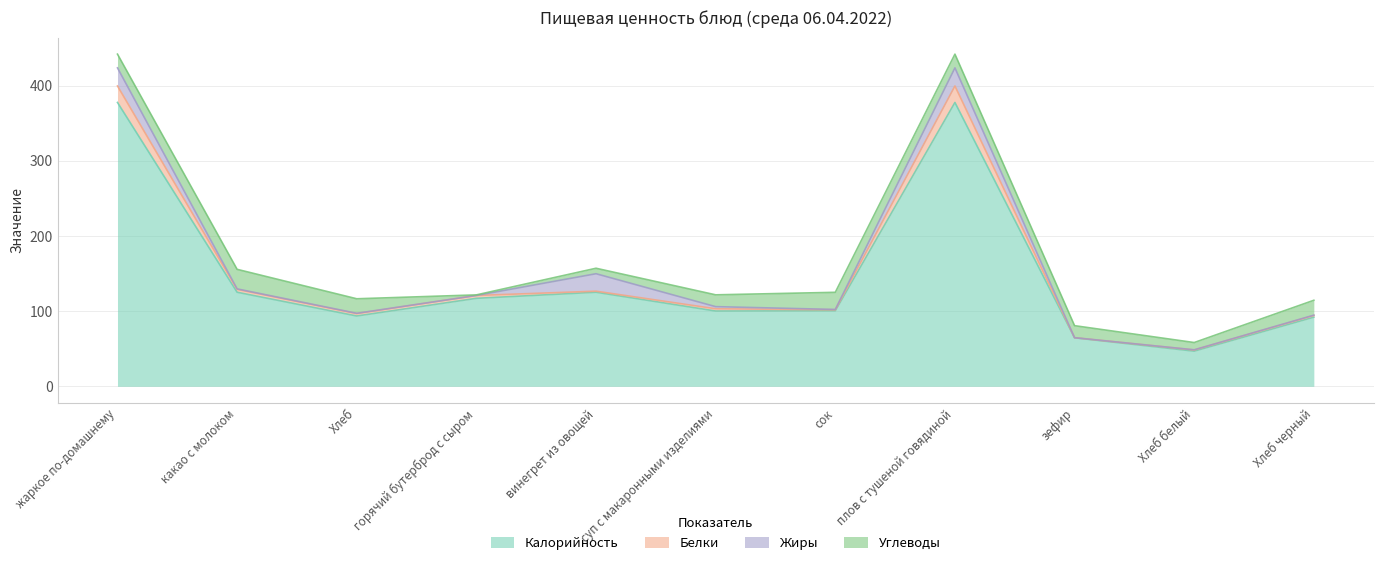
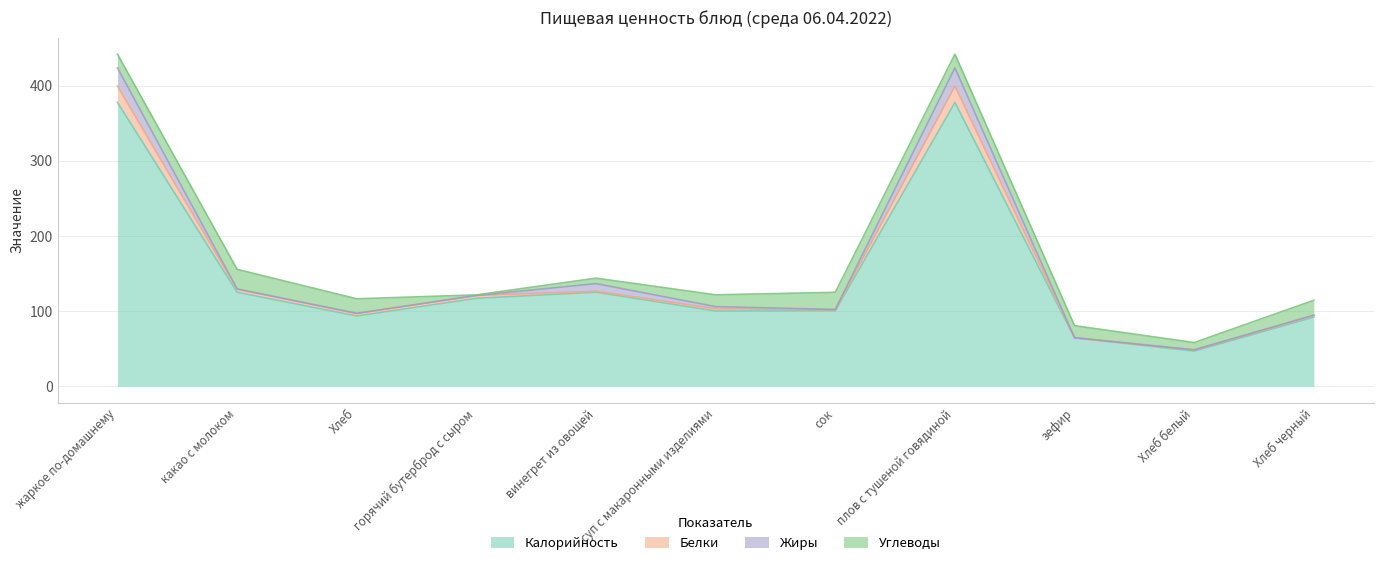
Жиры, винегрет из овощей: 20 -> 10
